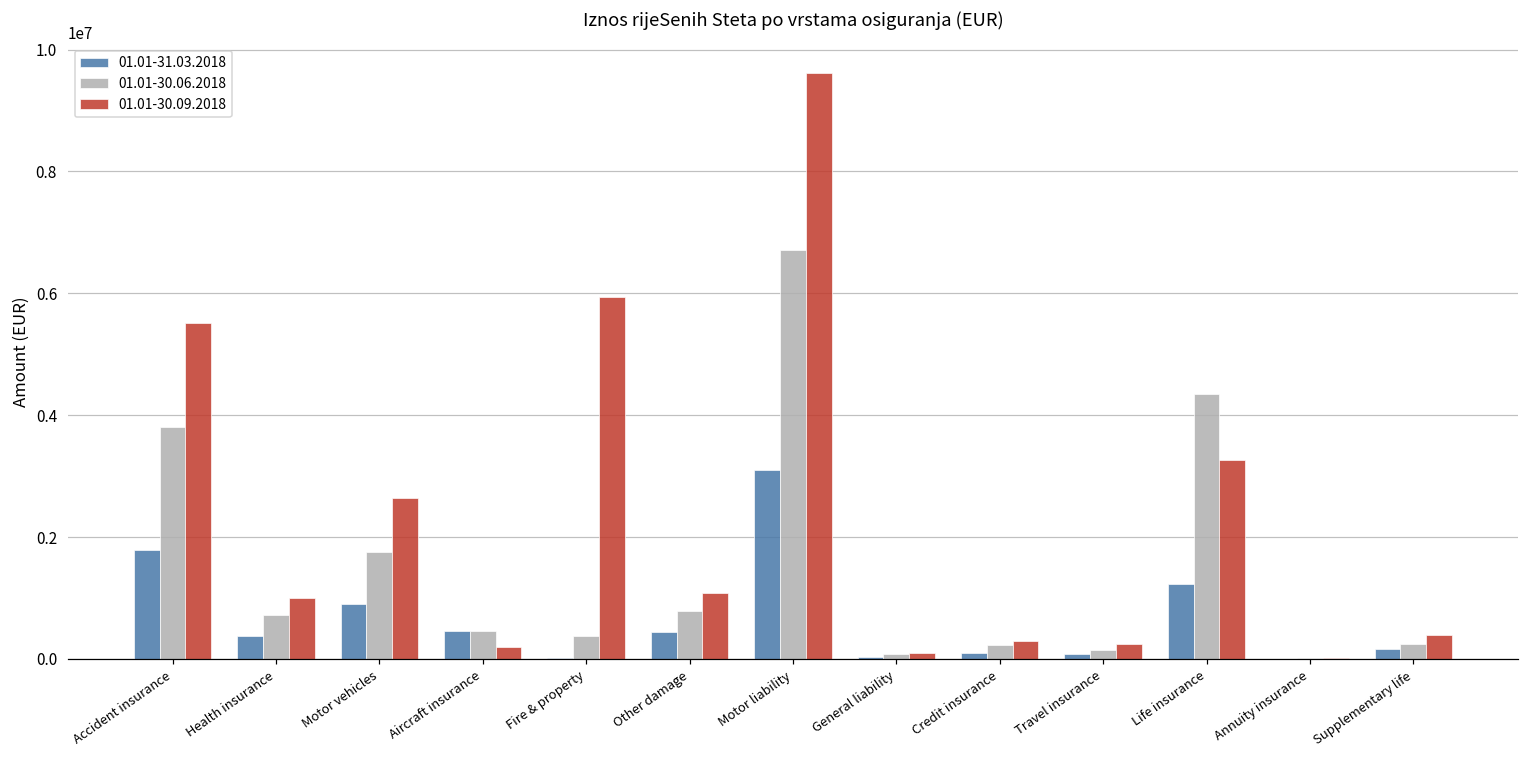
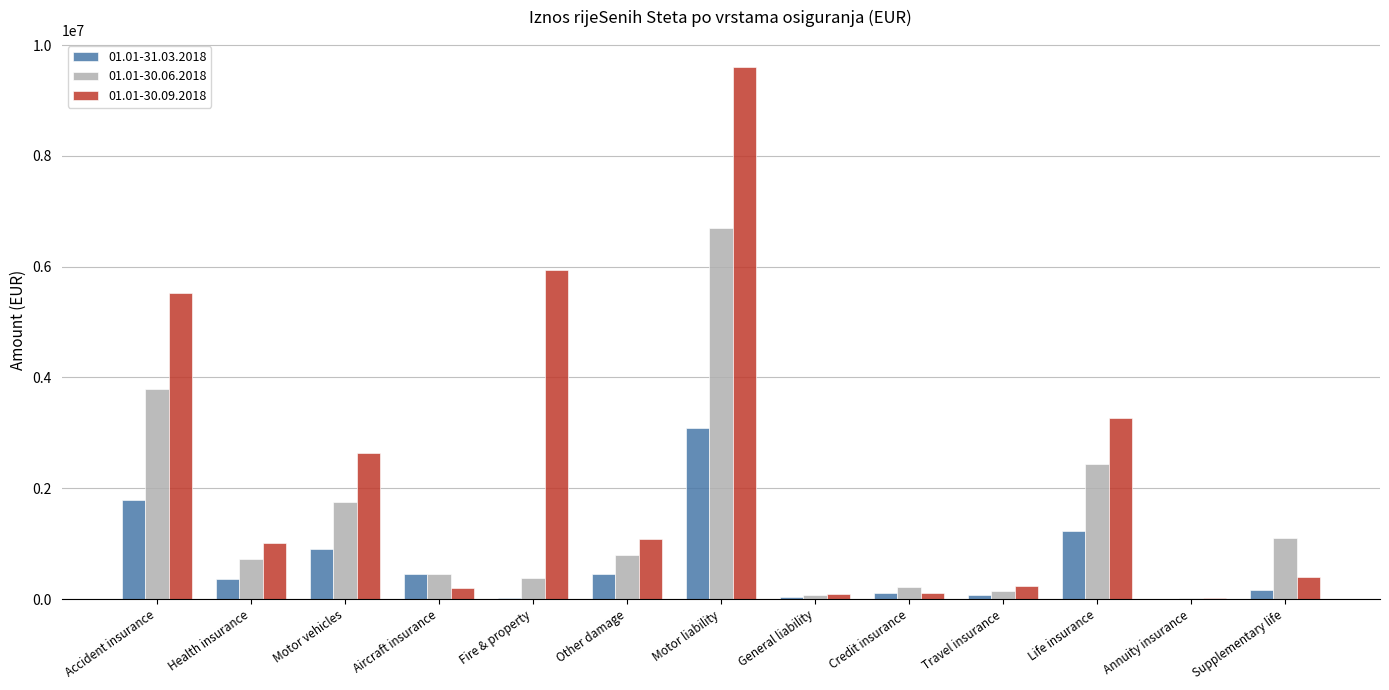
01.01-30.09.2018, Credit insurance: 300000 -> 100000
01.01-30.06.2018, Life insurance: 4300000 -> 2400000
01.01-30.06.2018, Supplementary life: 200000 -> 1100000
